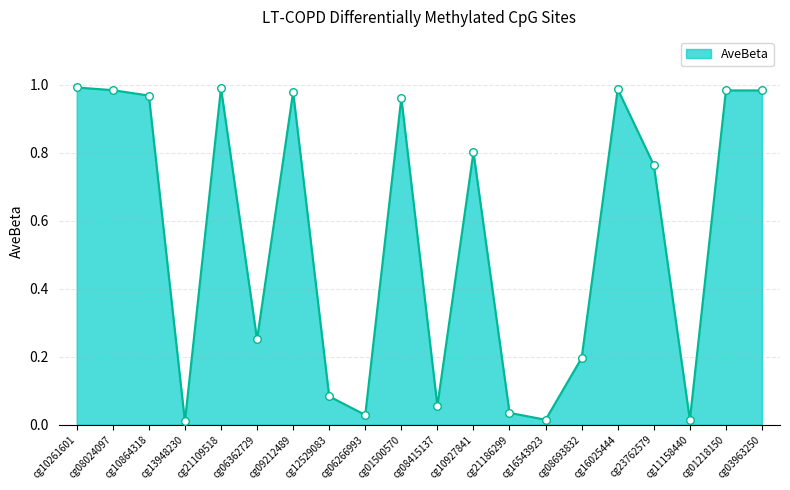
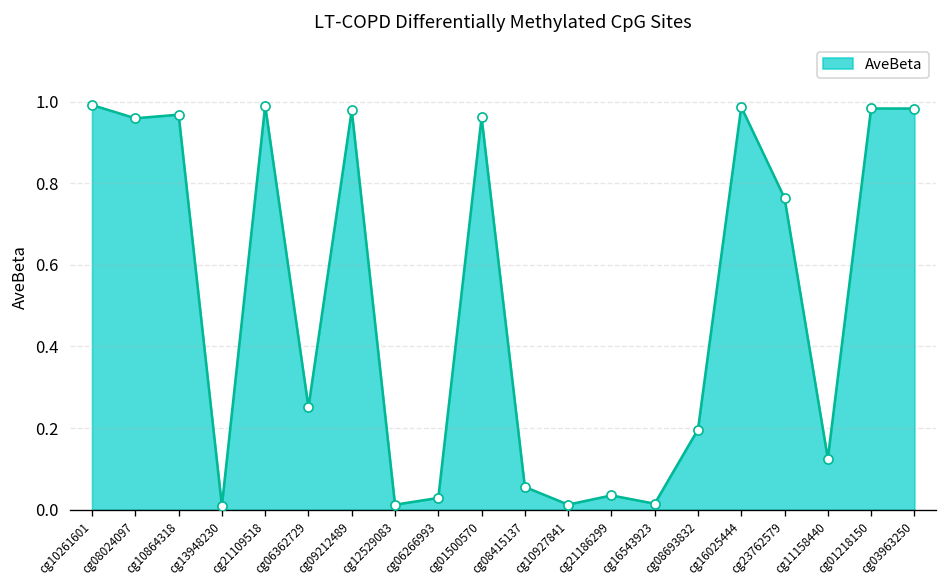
cg08024097: 0.98 -> 0.96
cg12529083: 0.08 -> 0.01
cg10927841: 0.80 -> 0.01
cg11158440: 0.01 -> 0.13
